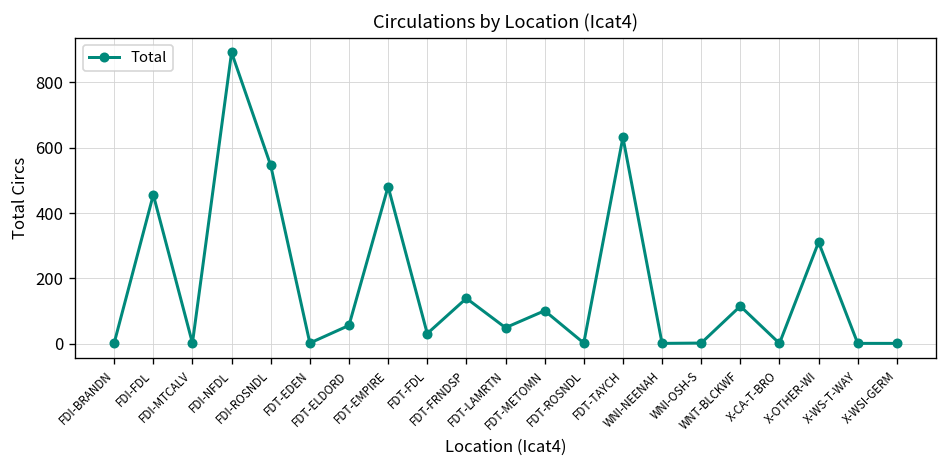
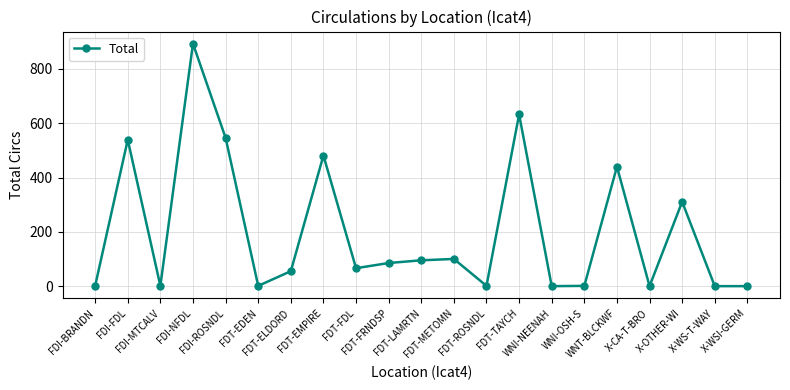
FDI-FDL: 460 -> 540
FDT-FDL: 30 -> 70
FDT-FRNDSP: 140 -> 90
FDT-LAMRTN: 50 -> 100
WNT-BLCKWF: 120 -> 440
